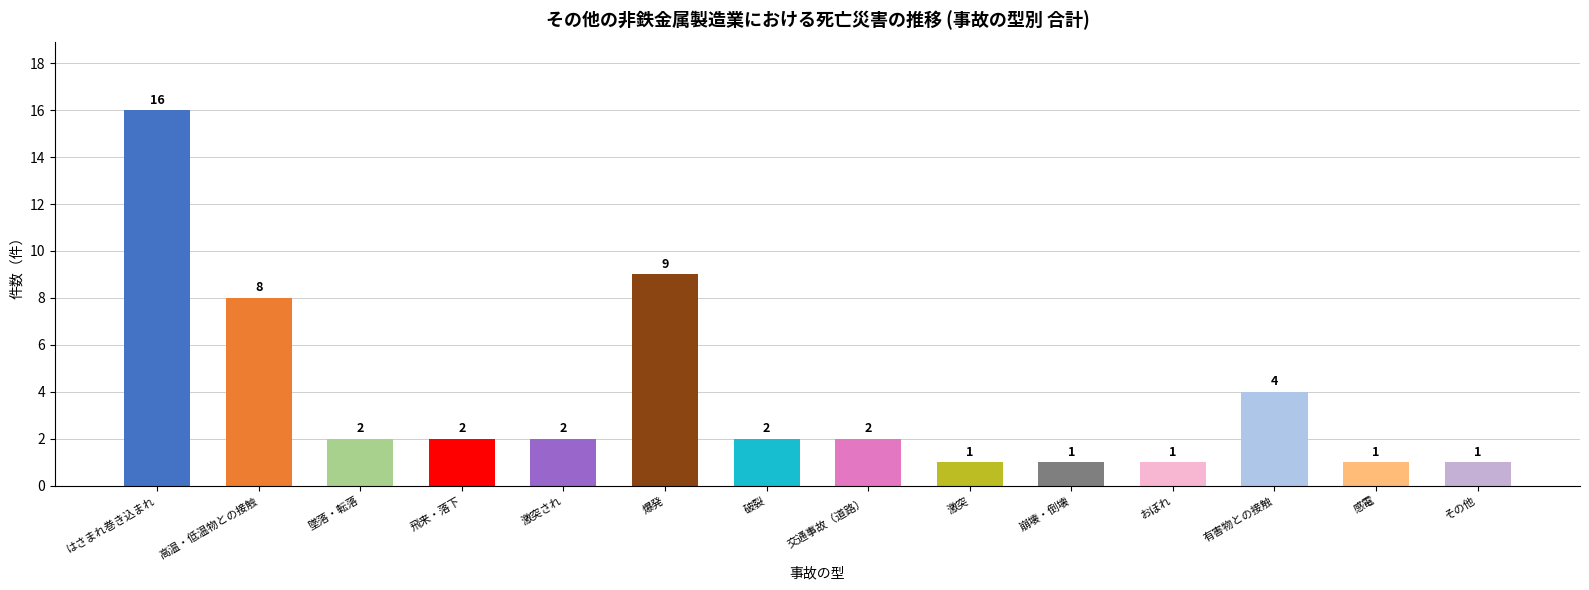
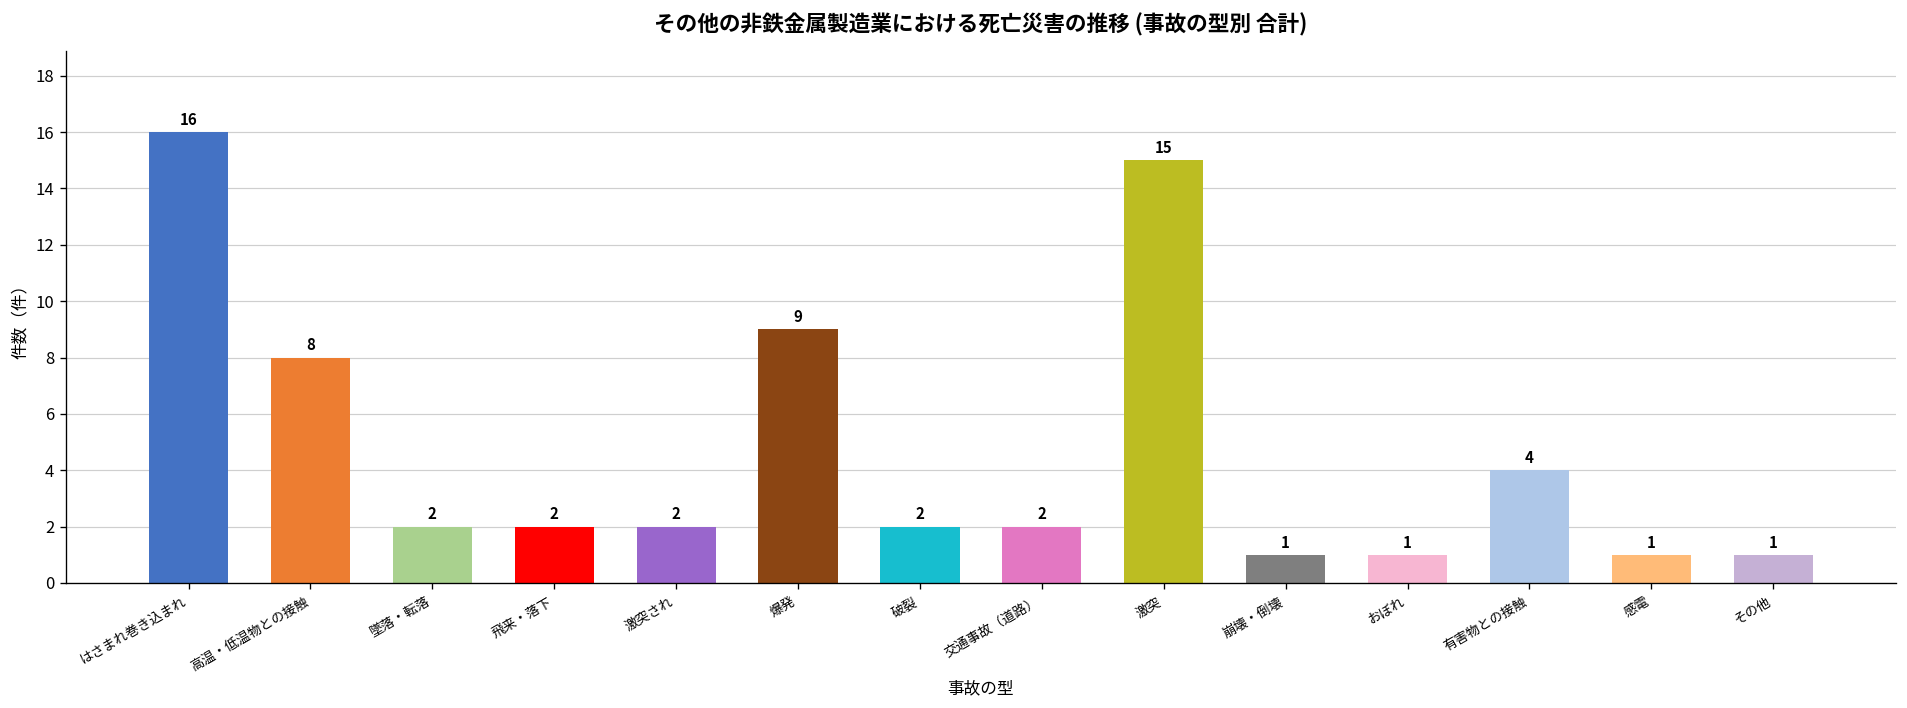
激突: 1 -> 15
